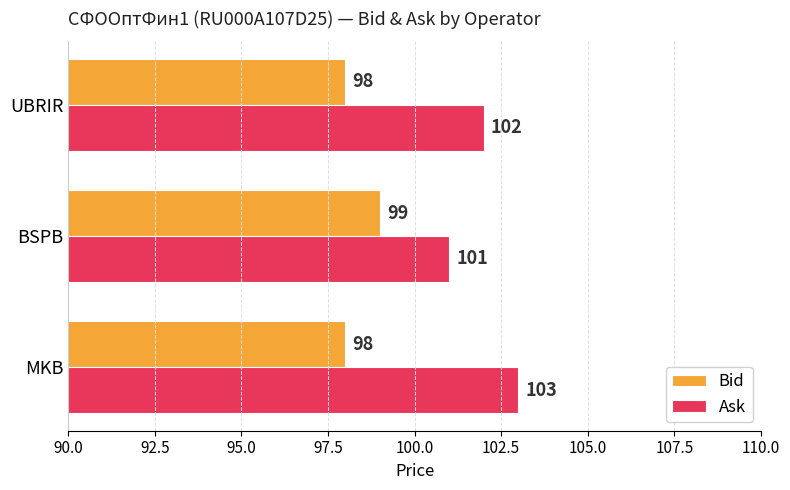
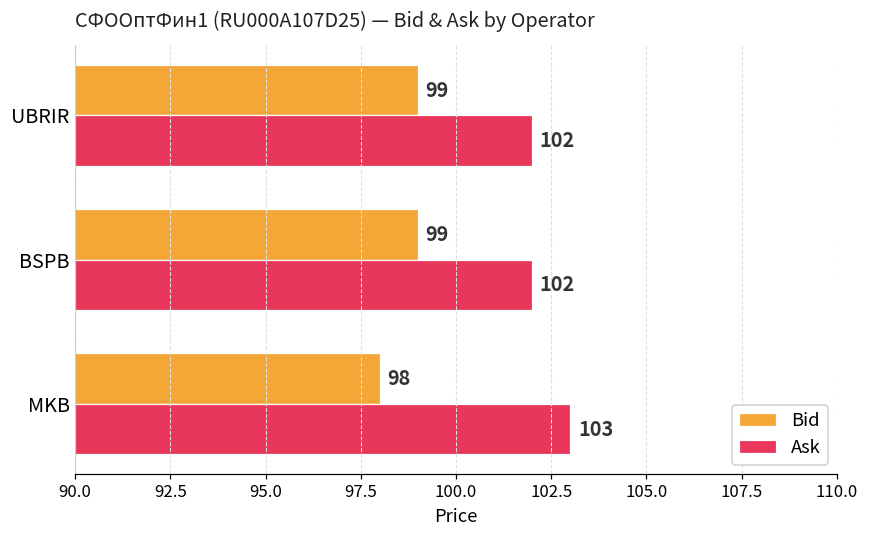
Bid, UBRIR: 98 -> 99
Ask, BSPB: 101 -> 102
